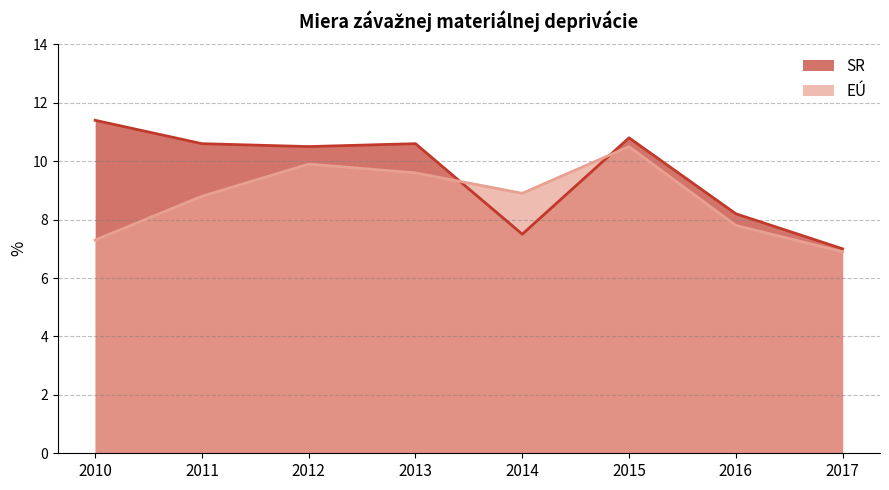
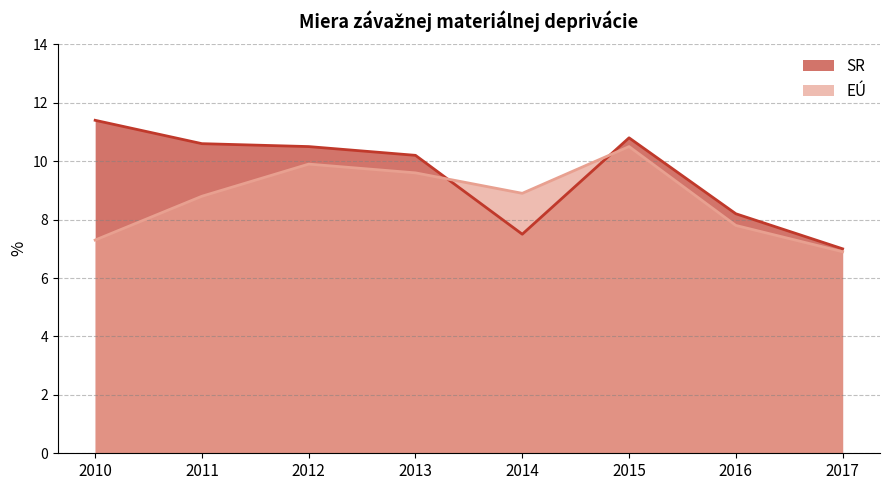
SR, 2013: 10.6 -> 10.2
